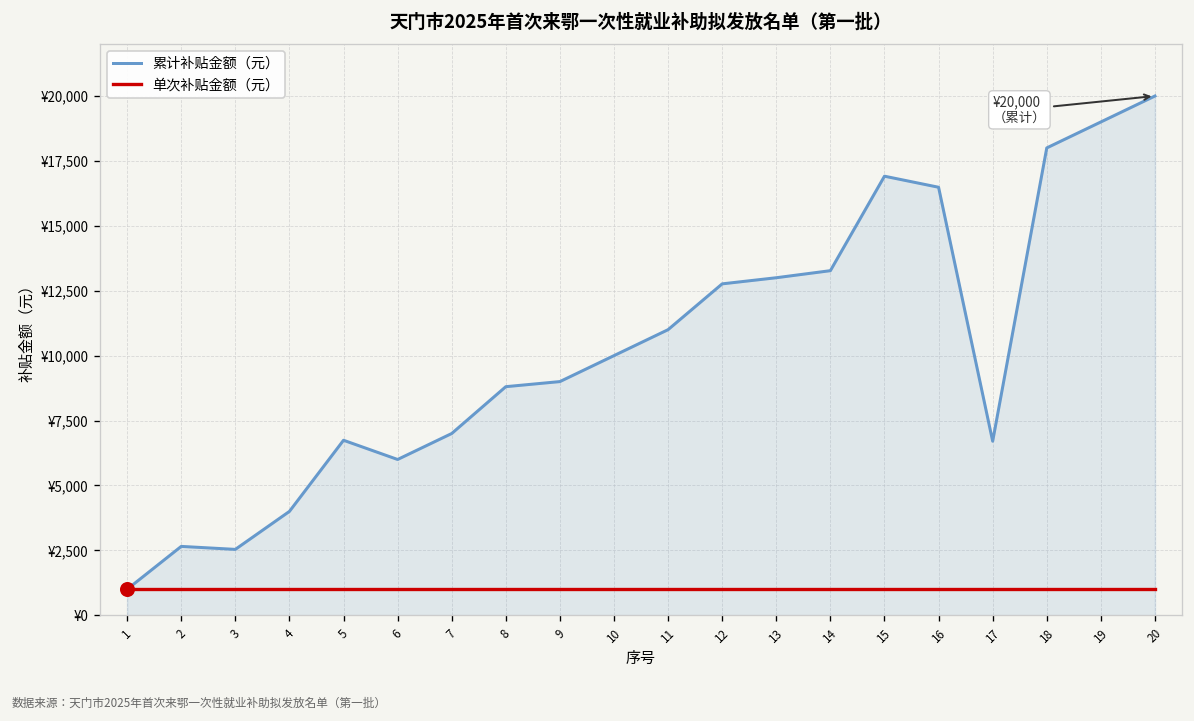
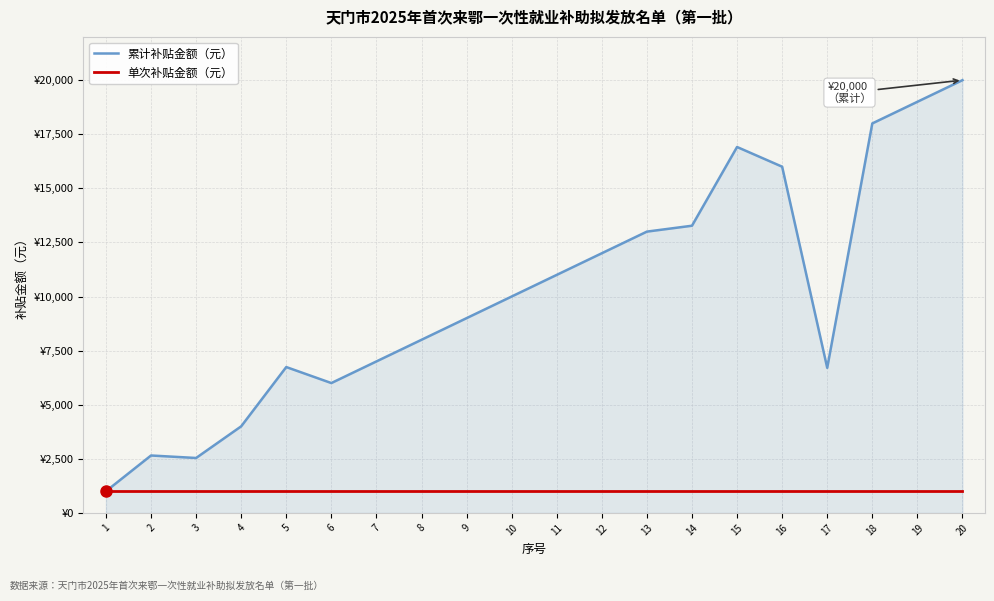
累计补贴金额（元）, 8: ¥8,800 -> ¥8,000
累计补贴金额（元）, 12: ¥12,800 -> ¥12,000
累计补贴金额（元）, 16: ¥16,500 -> ¥16,000
